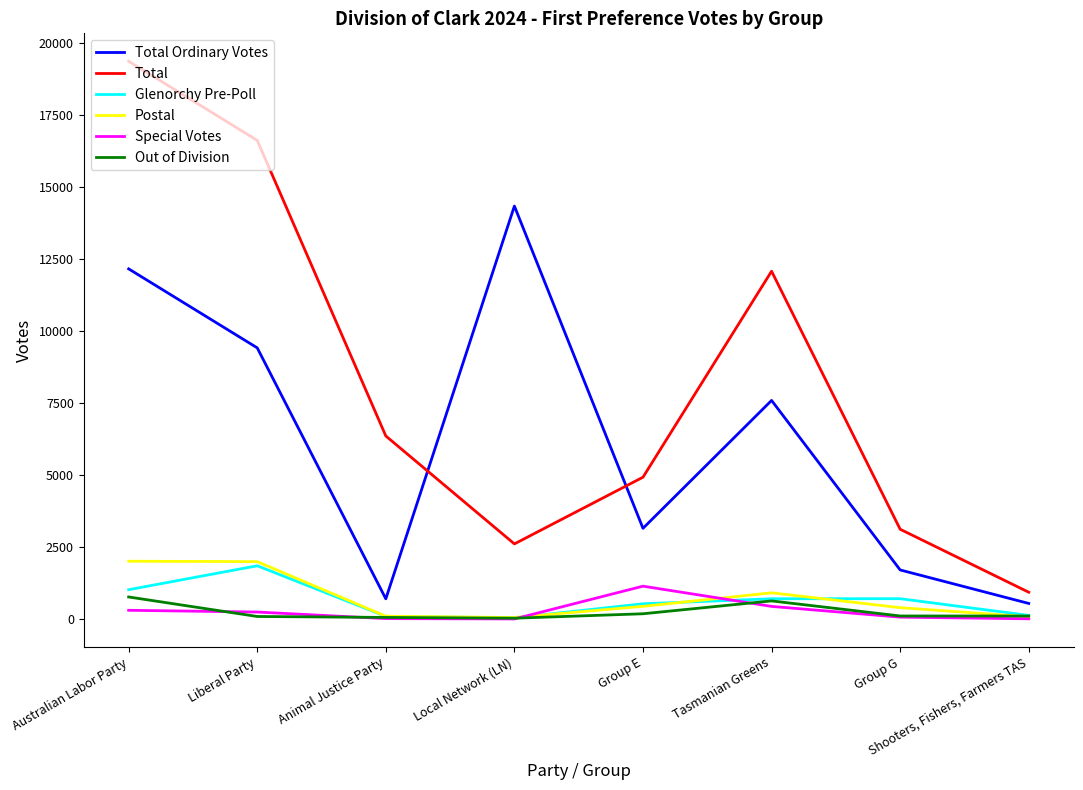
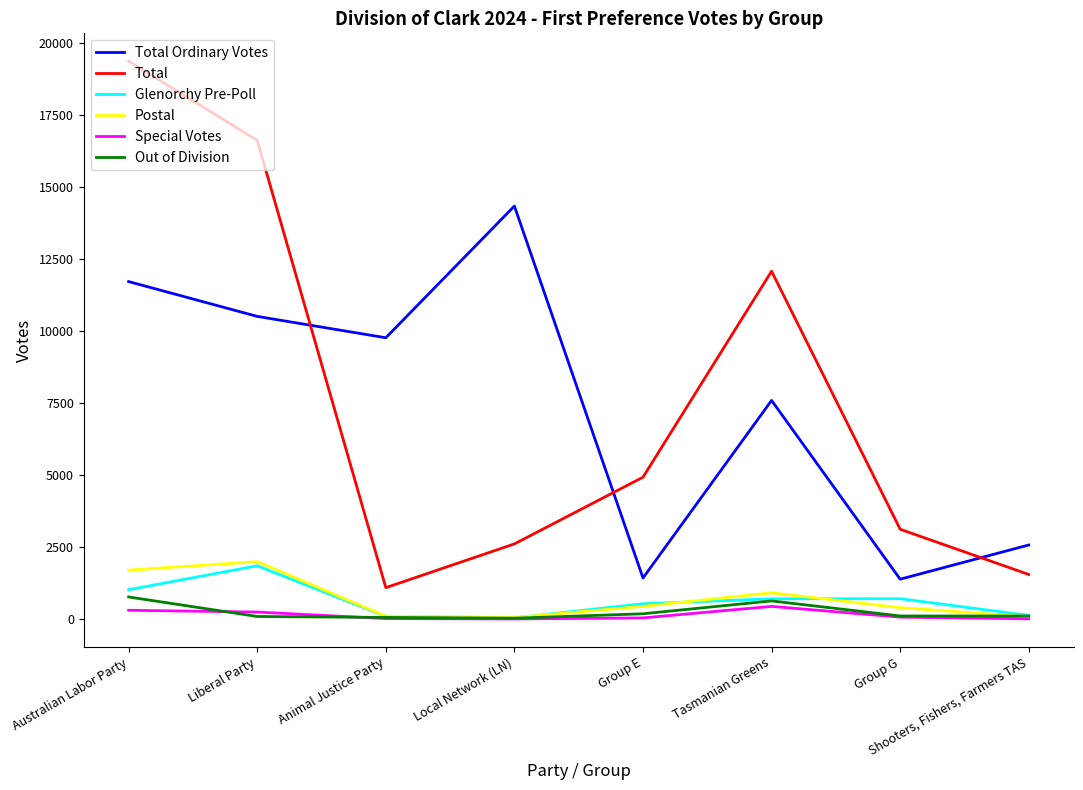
Total Ordinary Votes, Australian Labor Party: 12200 -> 11700
Postal, Australian Labor Party: 2000 -> 1700
Total Ordinary Votes, Liberal Party: 9400 -> 10500
Total Ordinary Votes, Animal Justice Party: 700 -> 9800
Total, Animal Justice Party: 6400 -> 1100
Total Ordinary Votes, Group E: 3100 -> 1400
Special Votes, Group E: 1100 -> 0
Total Ordinary Votes, Group G: 1700 -> 1400
Total Ordinary Votes, Shooters, Fishers, Farmers TAS: 500 -> 2600
Total, Shooters, Fishers, Farmers TAS: 900 -> 1500
